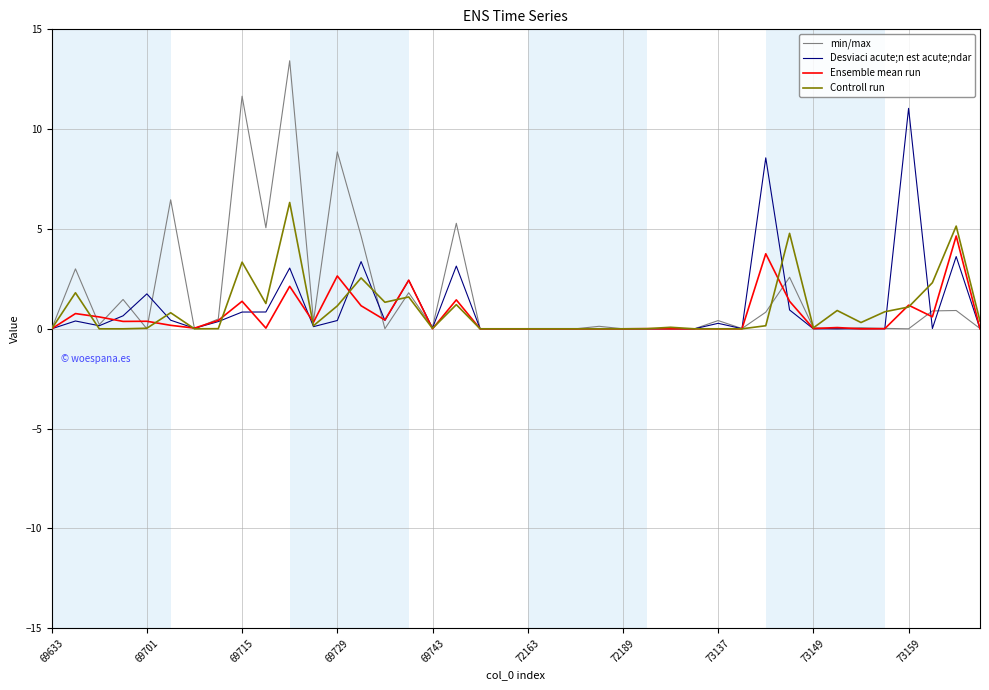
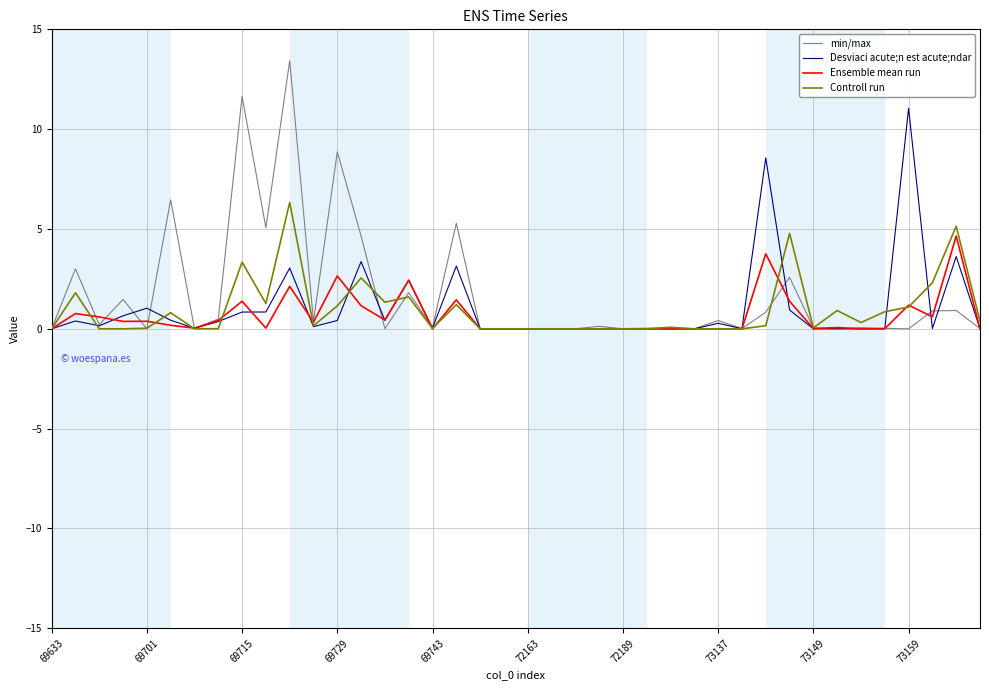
Desviaci acute;n est acute;ndar, 69701: 1.8 -> 1.0
